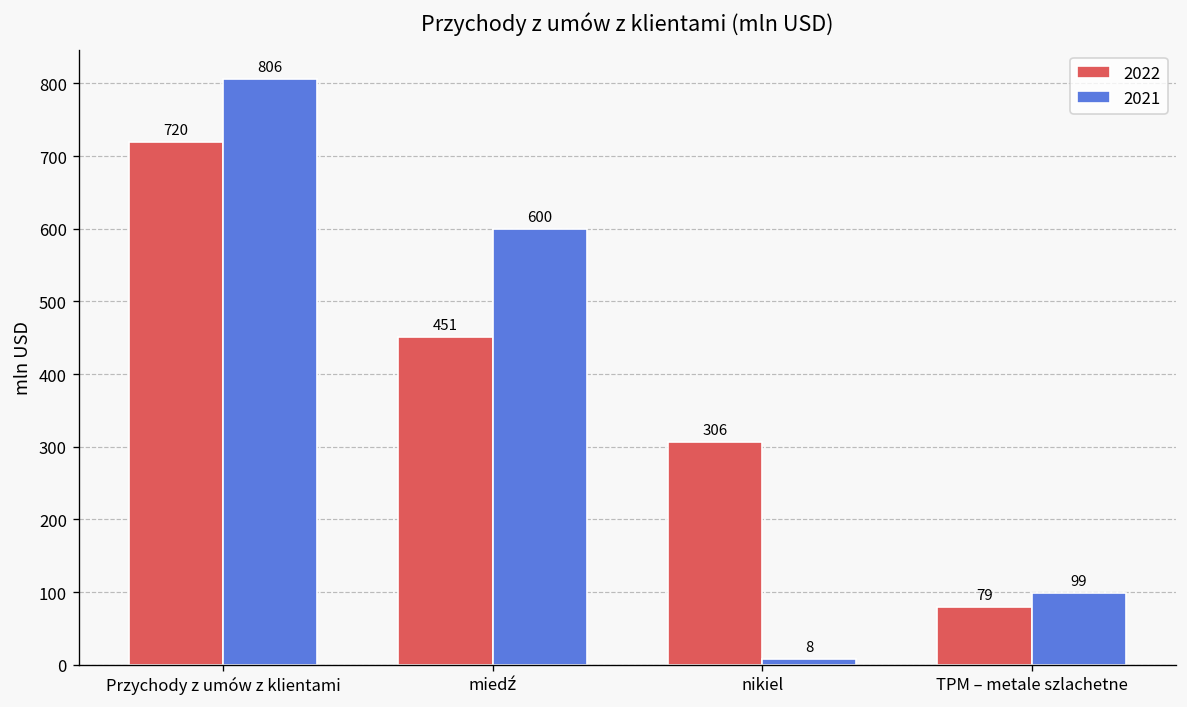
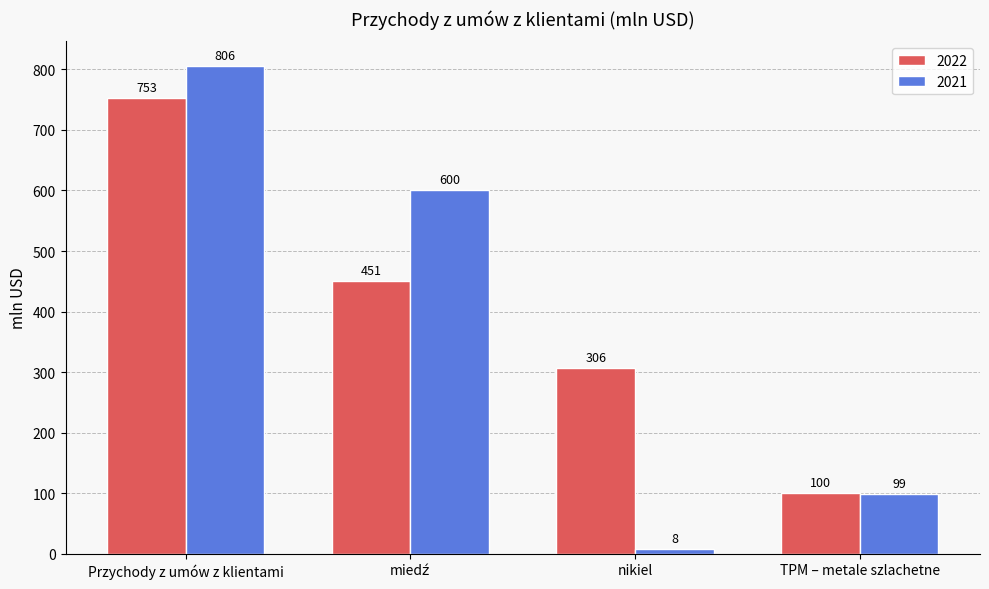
2022, Przychody z umów z klientami: 720 -> 753
2022, TPM – metale szlachetne: 79 -> 100
